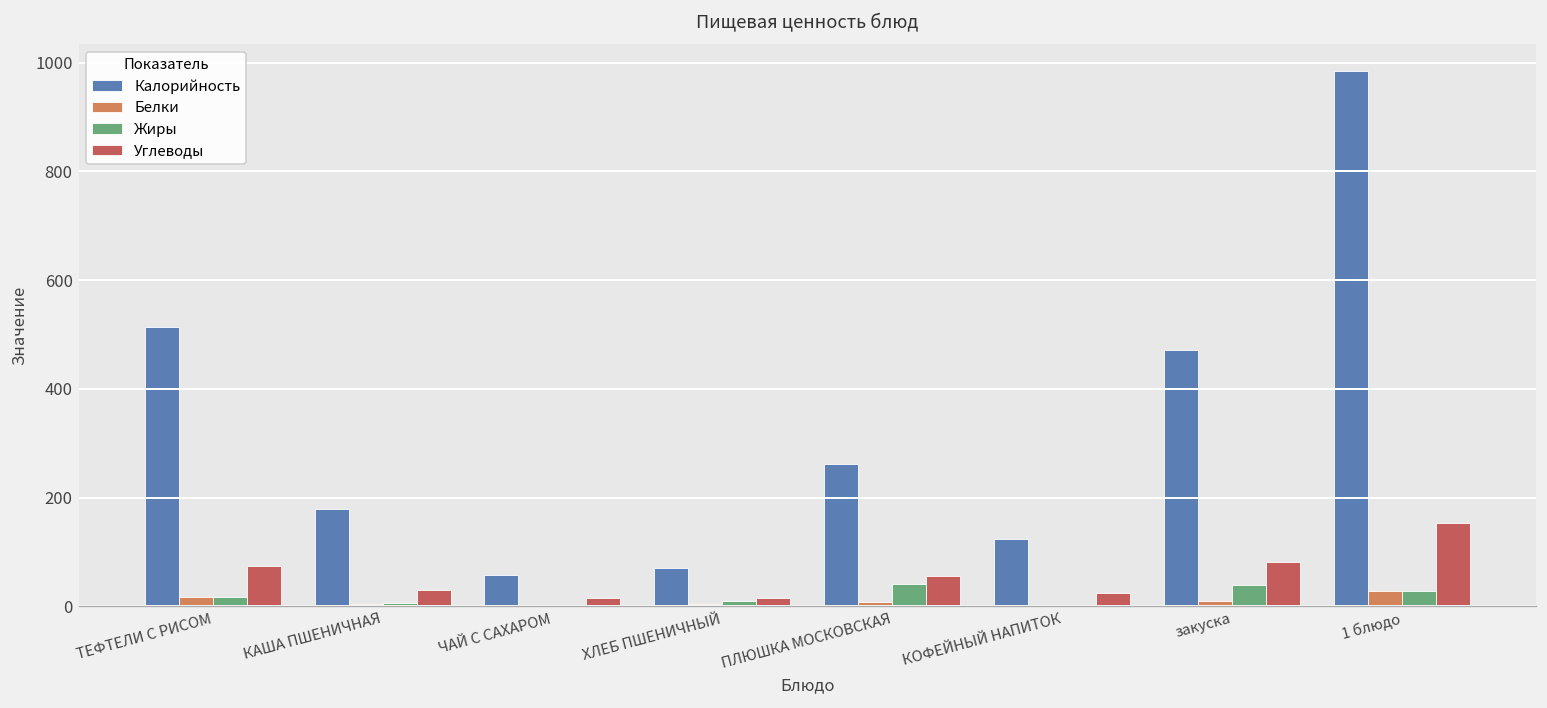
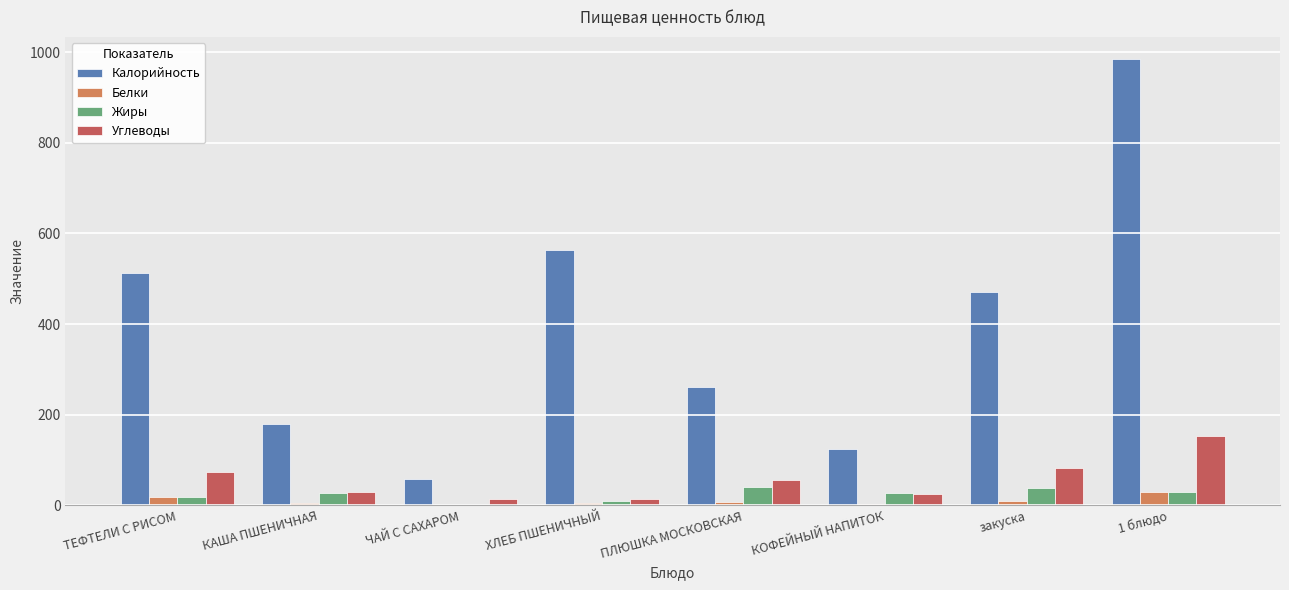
Жиры, КАША ПШЕНИЧНАЯ: 10 -> 30
Калорийность, ХЛЕБ ПШЕНИЧНЫЙ: 70 -> 560
Жиры, КОФЕЙНЫЙ НАПИТОК: 0 -> 30
